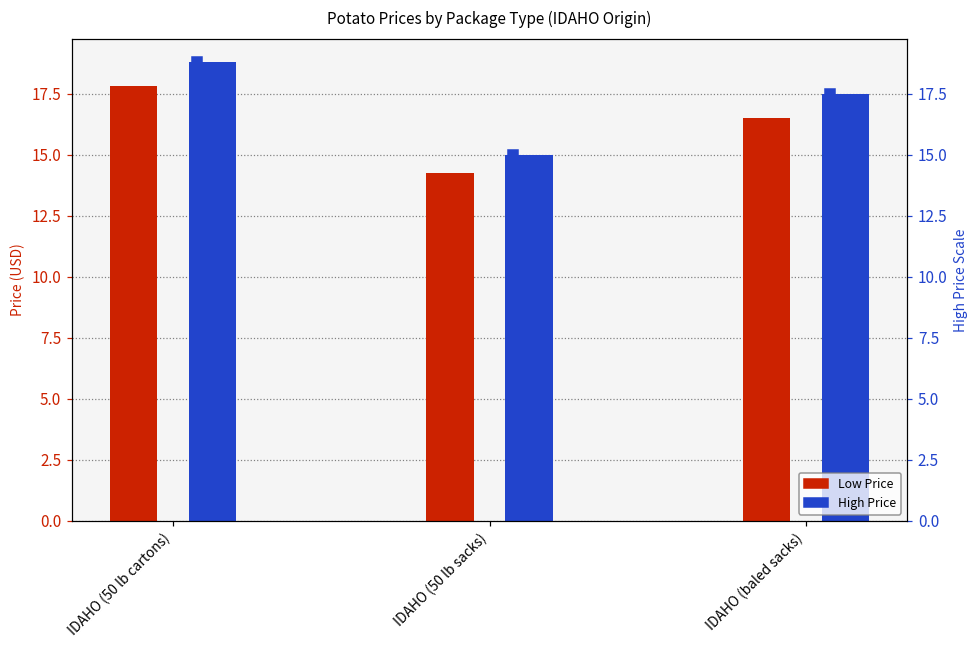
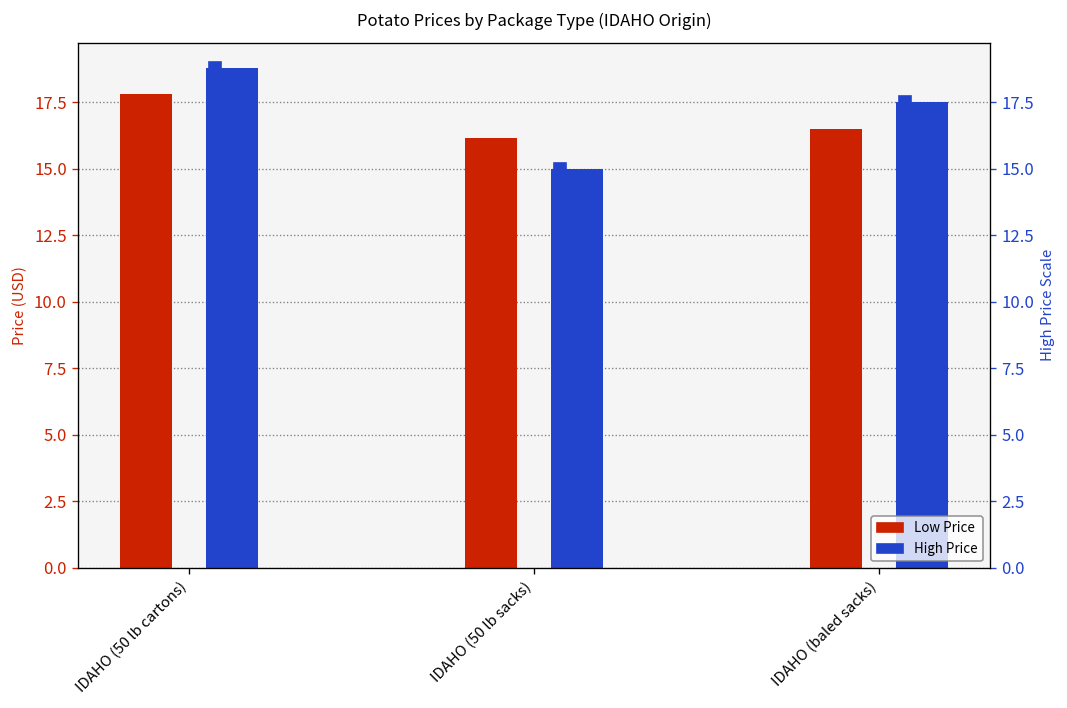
Low Price, IDAHO (50 lb sacks): 14.3 -> 16.1
